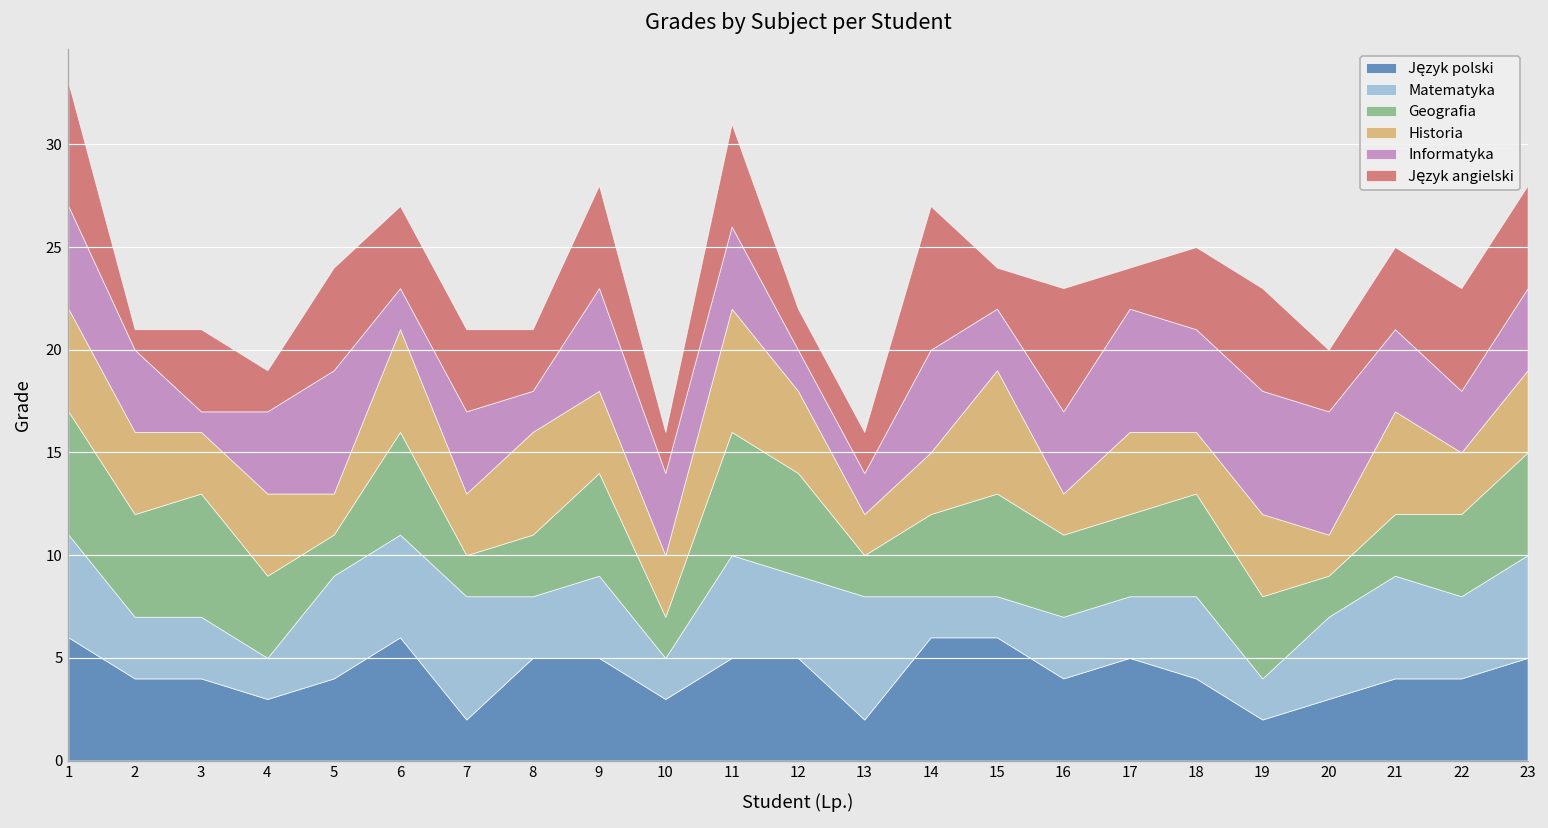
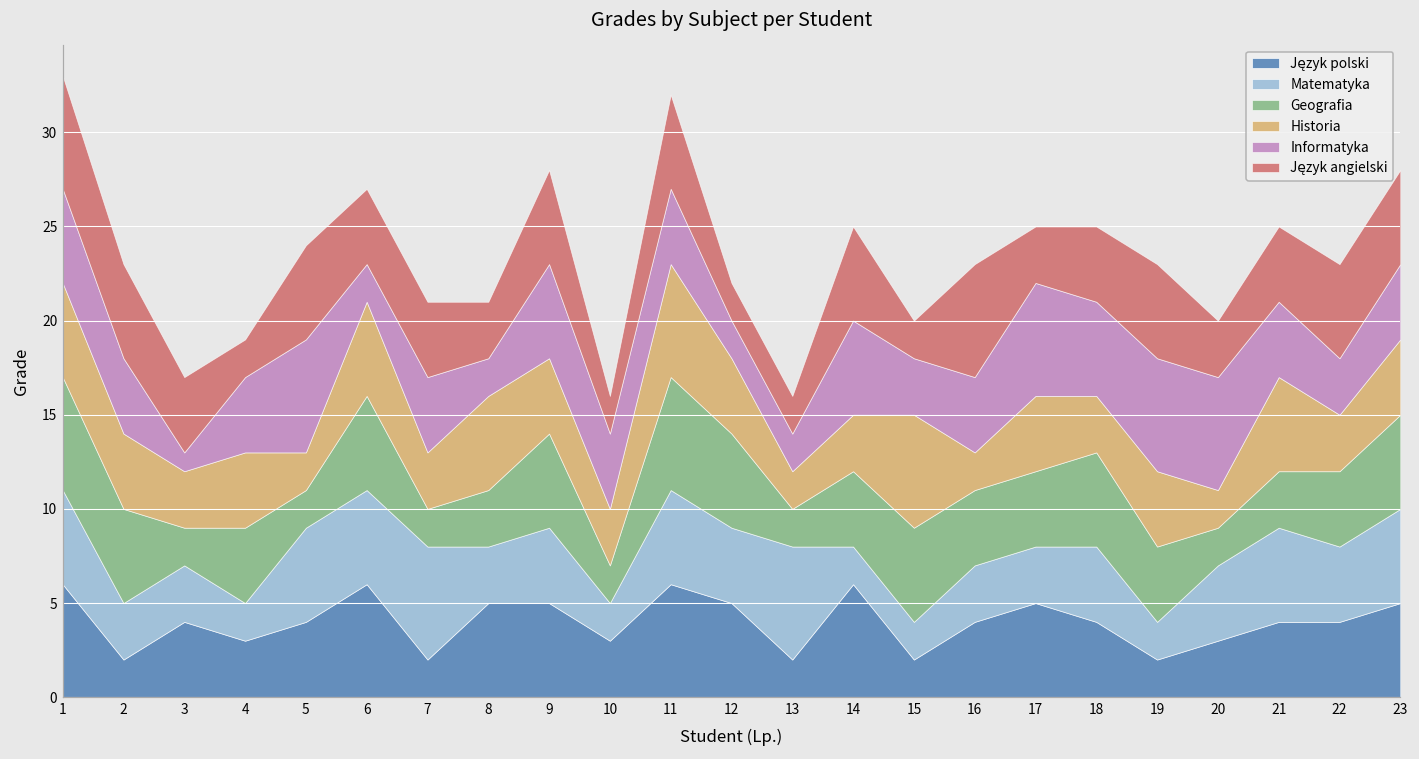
Język polski, 2: 4 -> 2
Język angielski, 2: 1 -> 5
Geografia, 3: 6 -> 2
Język polski, 11: 5 -> 6
Język angielski, 14: 7 -> 5
Język polski, 15: 6 -> 2
Język angielski, 17: 2 -> 3
